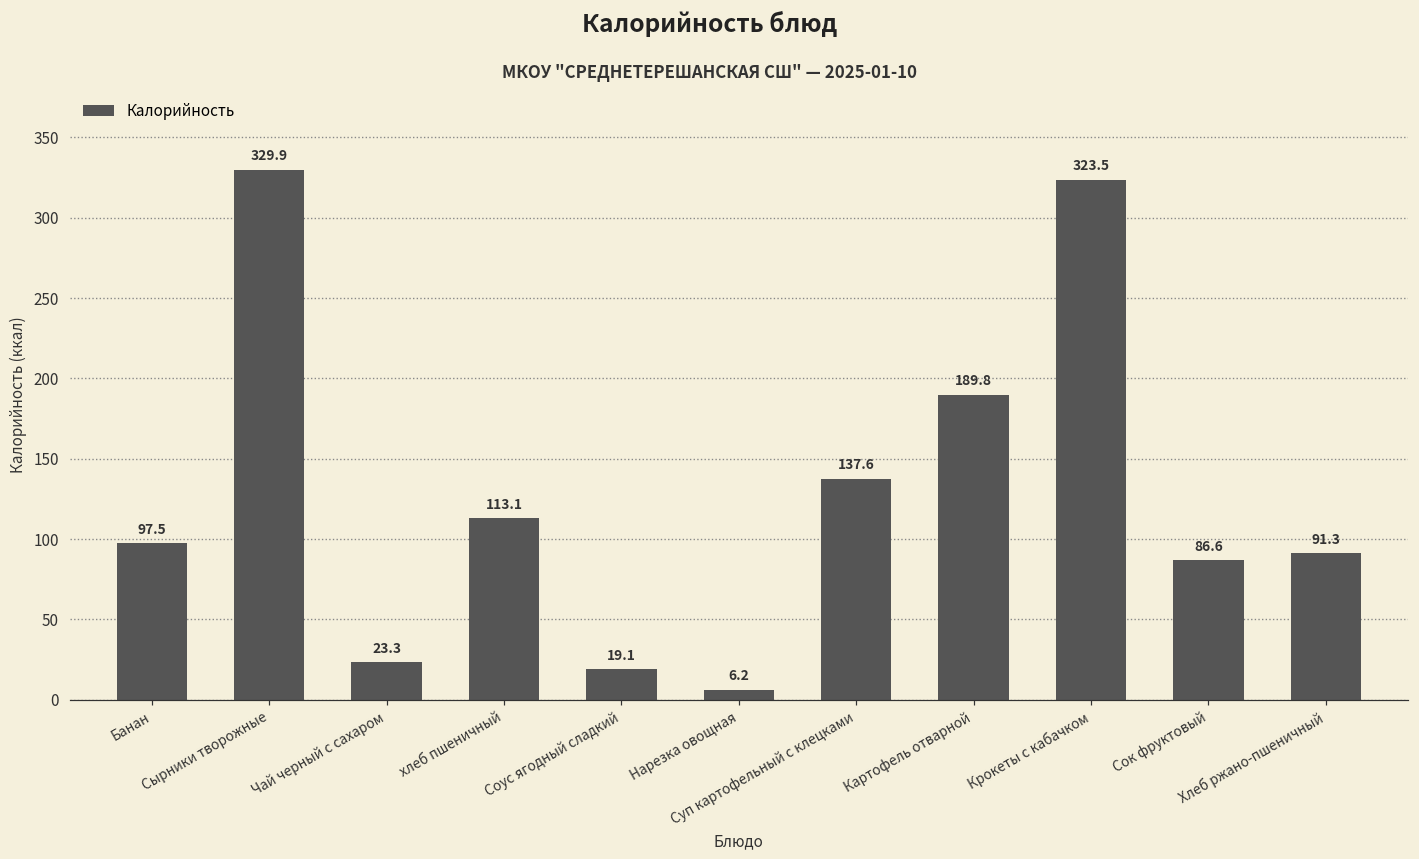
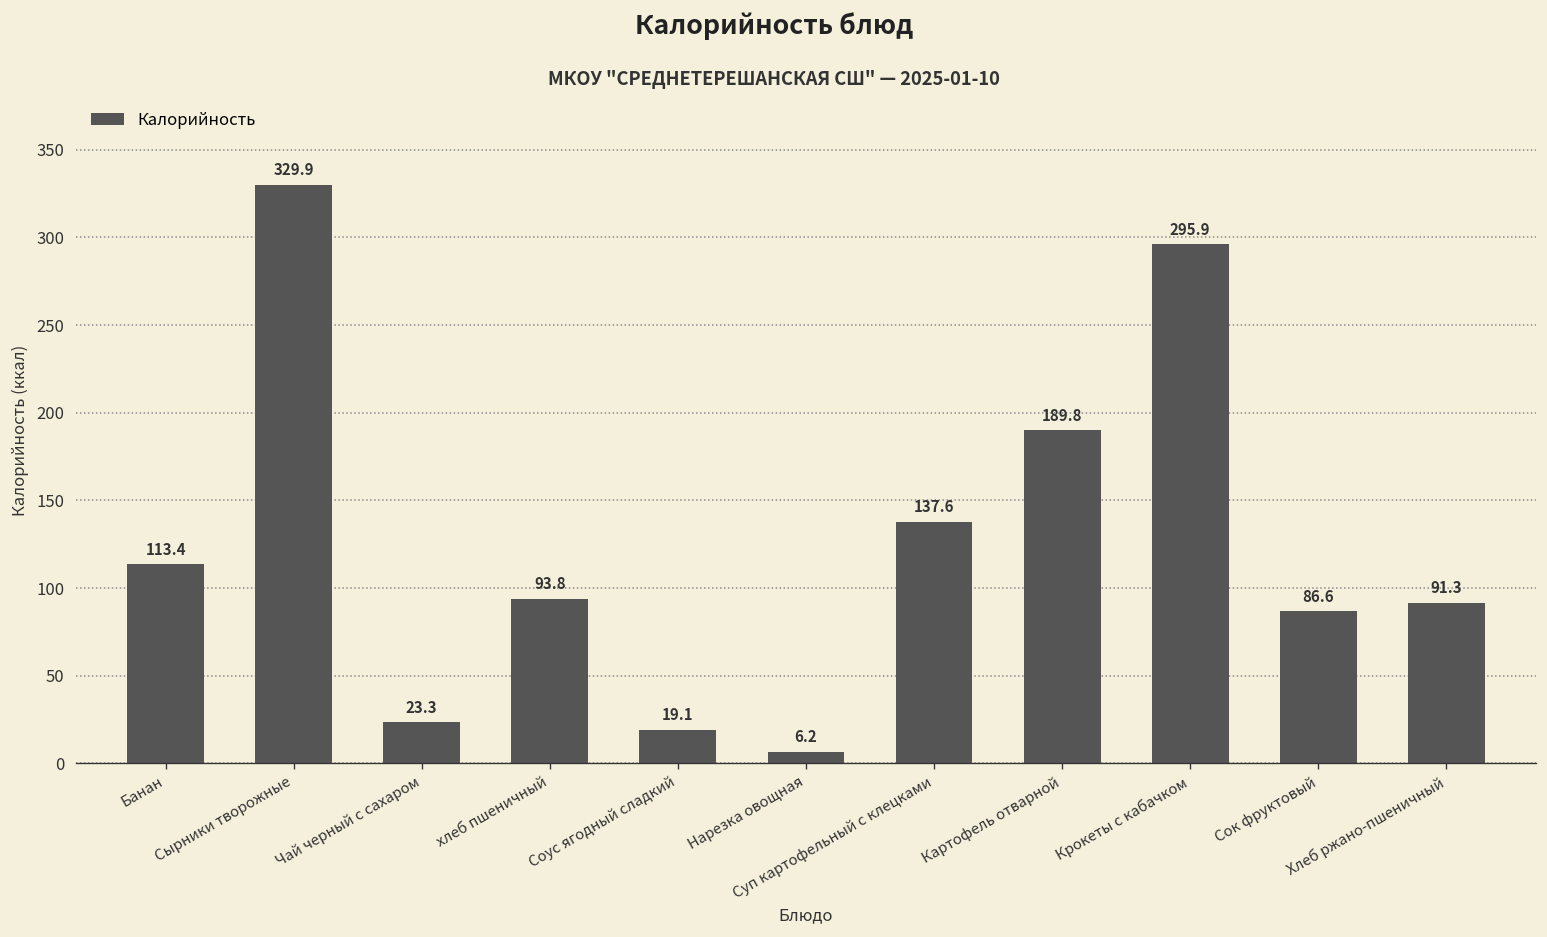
Банан: 97.5 -> 113.4
хлеб пшеничный: 113.1 -> 93.8
Крокеты с кабачком: 323.5 -> 295.9
